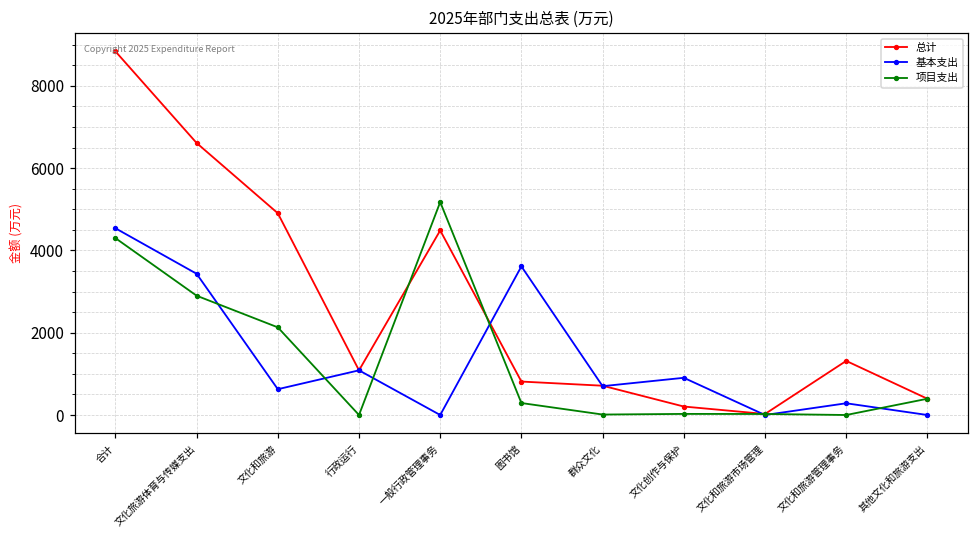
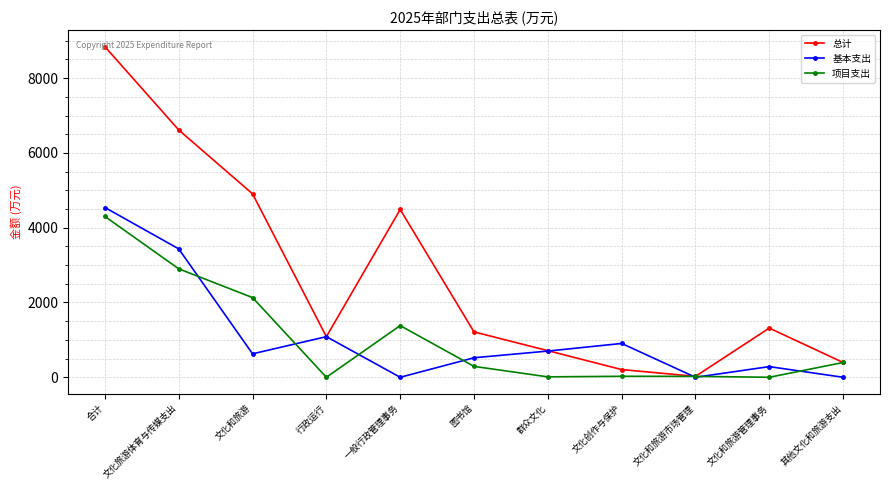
项目支出, 一般行政管理事务: 5200 -> 1400
总计, 图书馆: 800 -> 1200
基本支出, 图书馆: 3600 -> 500
